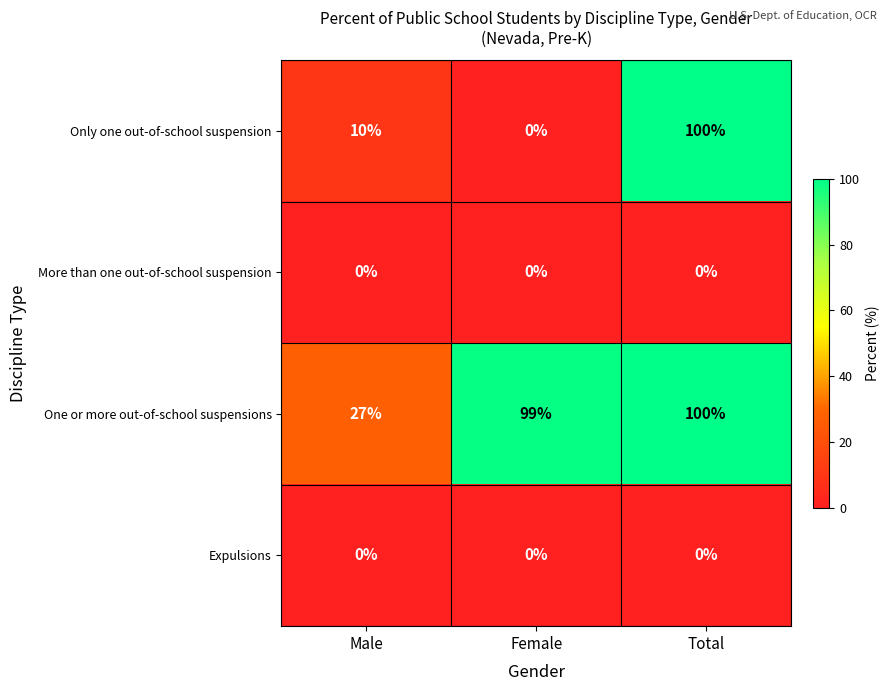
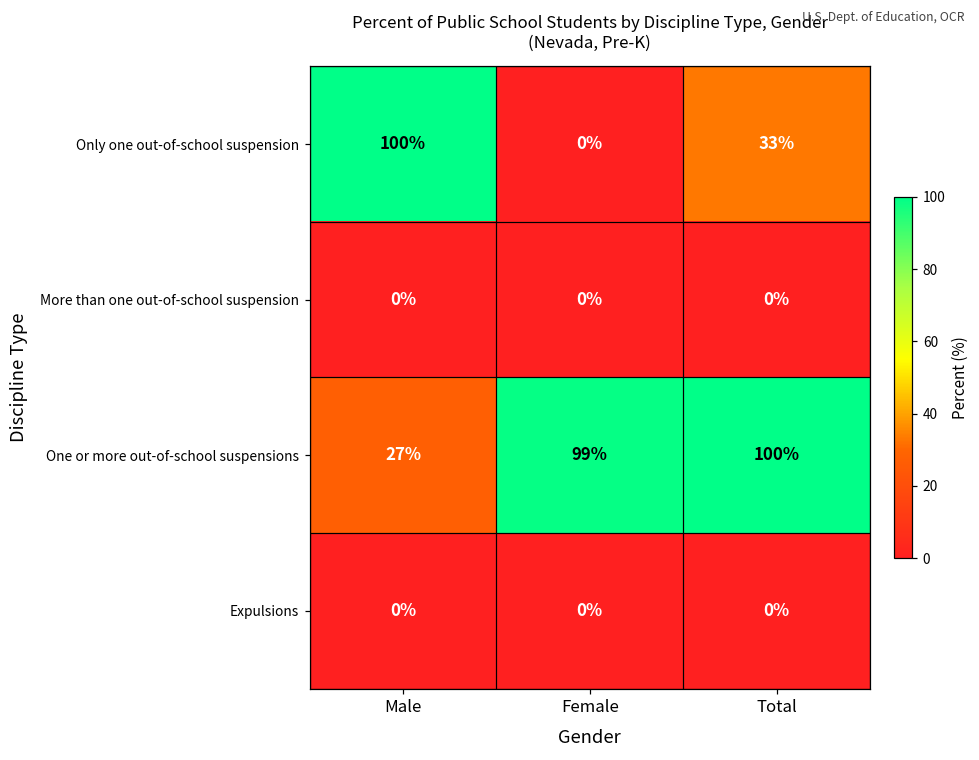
Only one out-of-school suspension, Male: 10% -> 100%
Only one out-of-school suspension, Total: 100% -> 33%
